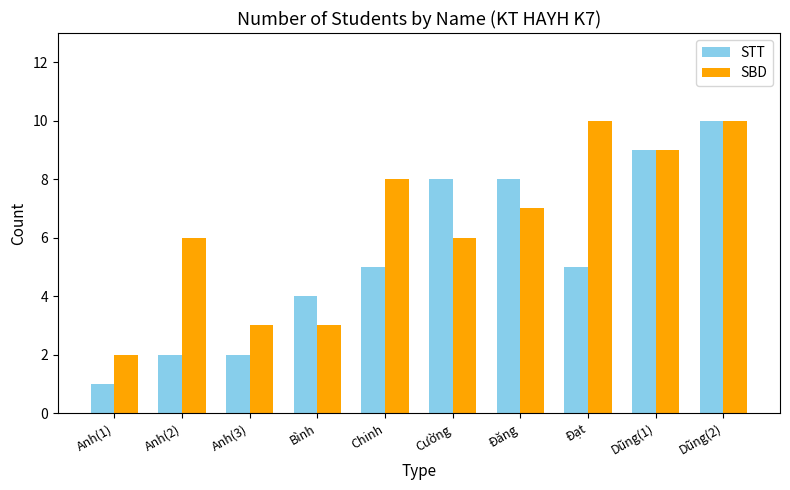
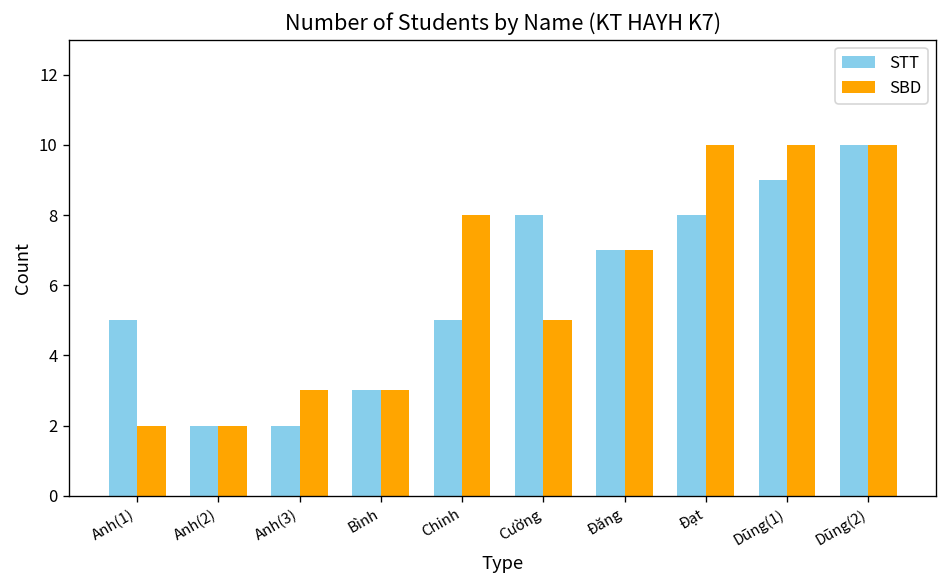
STT, Anh(1): 1 -> 5
SBD, Anh(2): 6 -> 2
STT, Bình: 4 -> 3
SBD, Cường: 6 -> 5
STT, Đăng: 8 -> 7
STT, Đạt: 5 -> 8
SBD, Dũng(1): 9 -> 10
